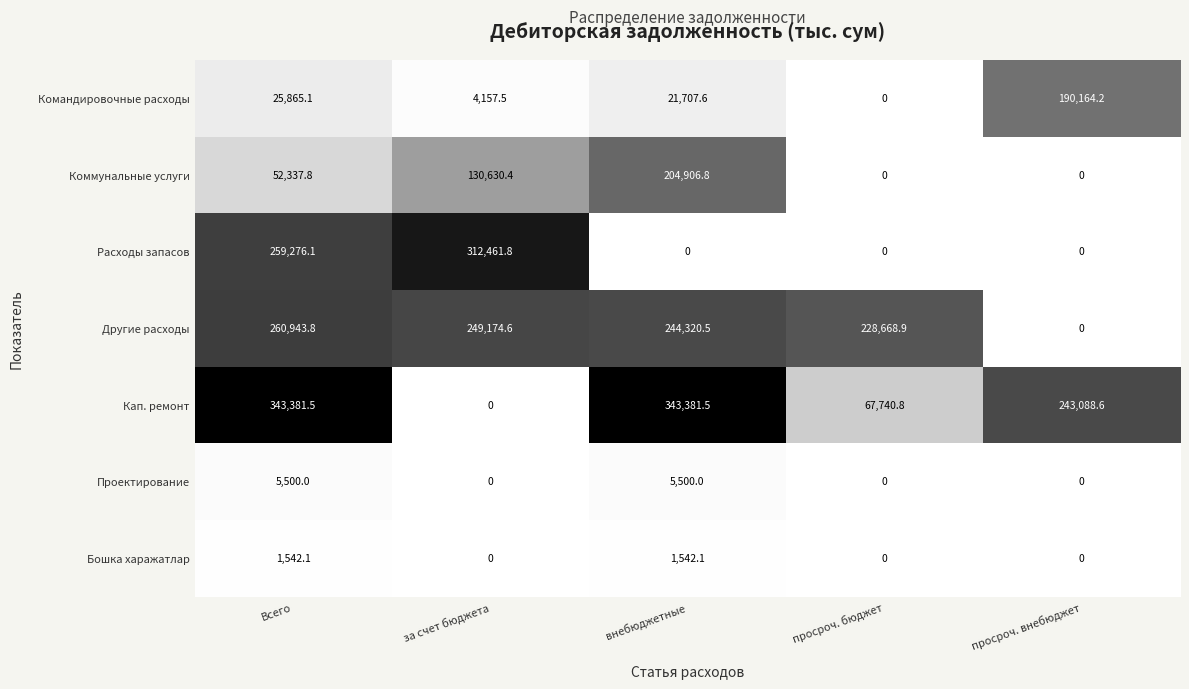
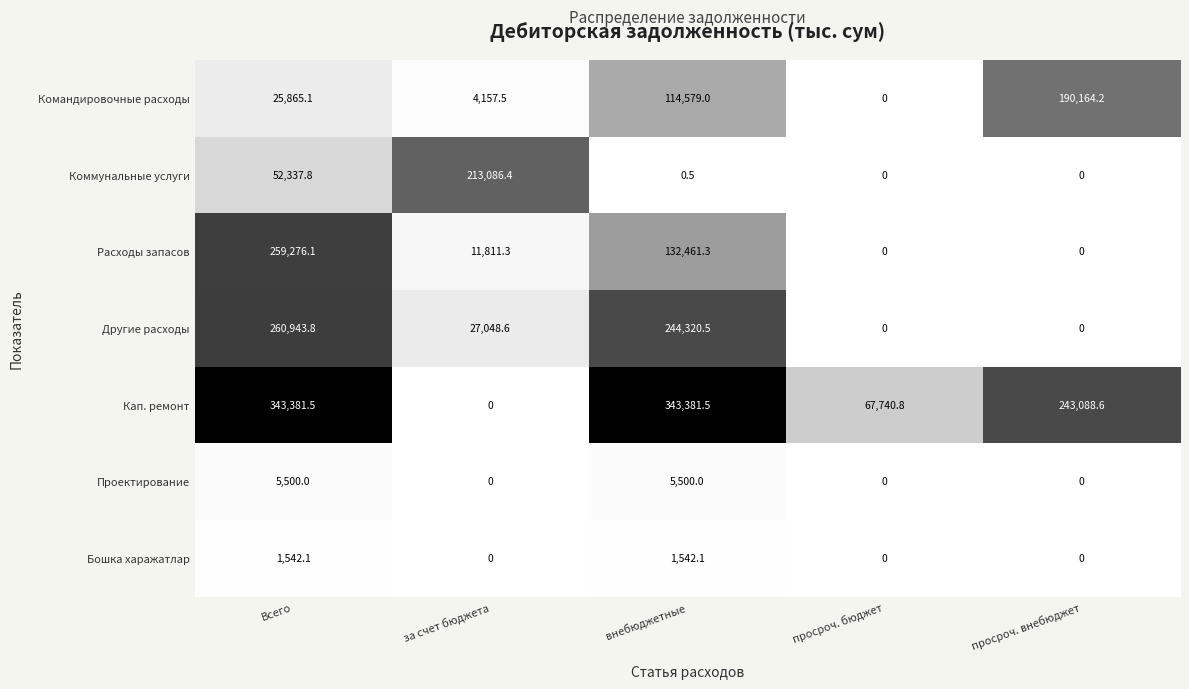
Командировочные расходы, внебюджетные: 21,707.6 -> 114,579.0
Коммунальные услуги, за счет бюджета: 130,630.4 -> 213,086.4
Коммунальные услуги, внебюджетные: 204,906.8 -> 0.5
Расходы запасов, за счет бюджета: 312,461.8 -> 11,811.3
Расходы запасов, внебюджетные: 0 -> 132,461.3
Другие расходы, за счет бюджета: 249,174.6 -> 27,048.6
Другие расходы, просроч. бюджет: 228,668.9 -> 0
